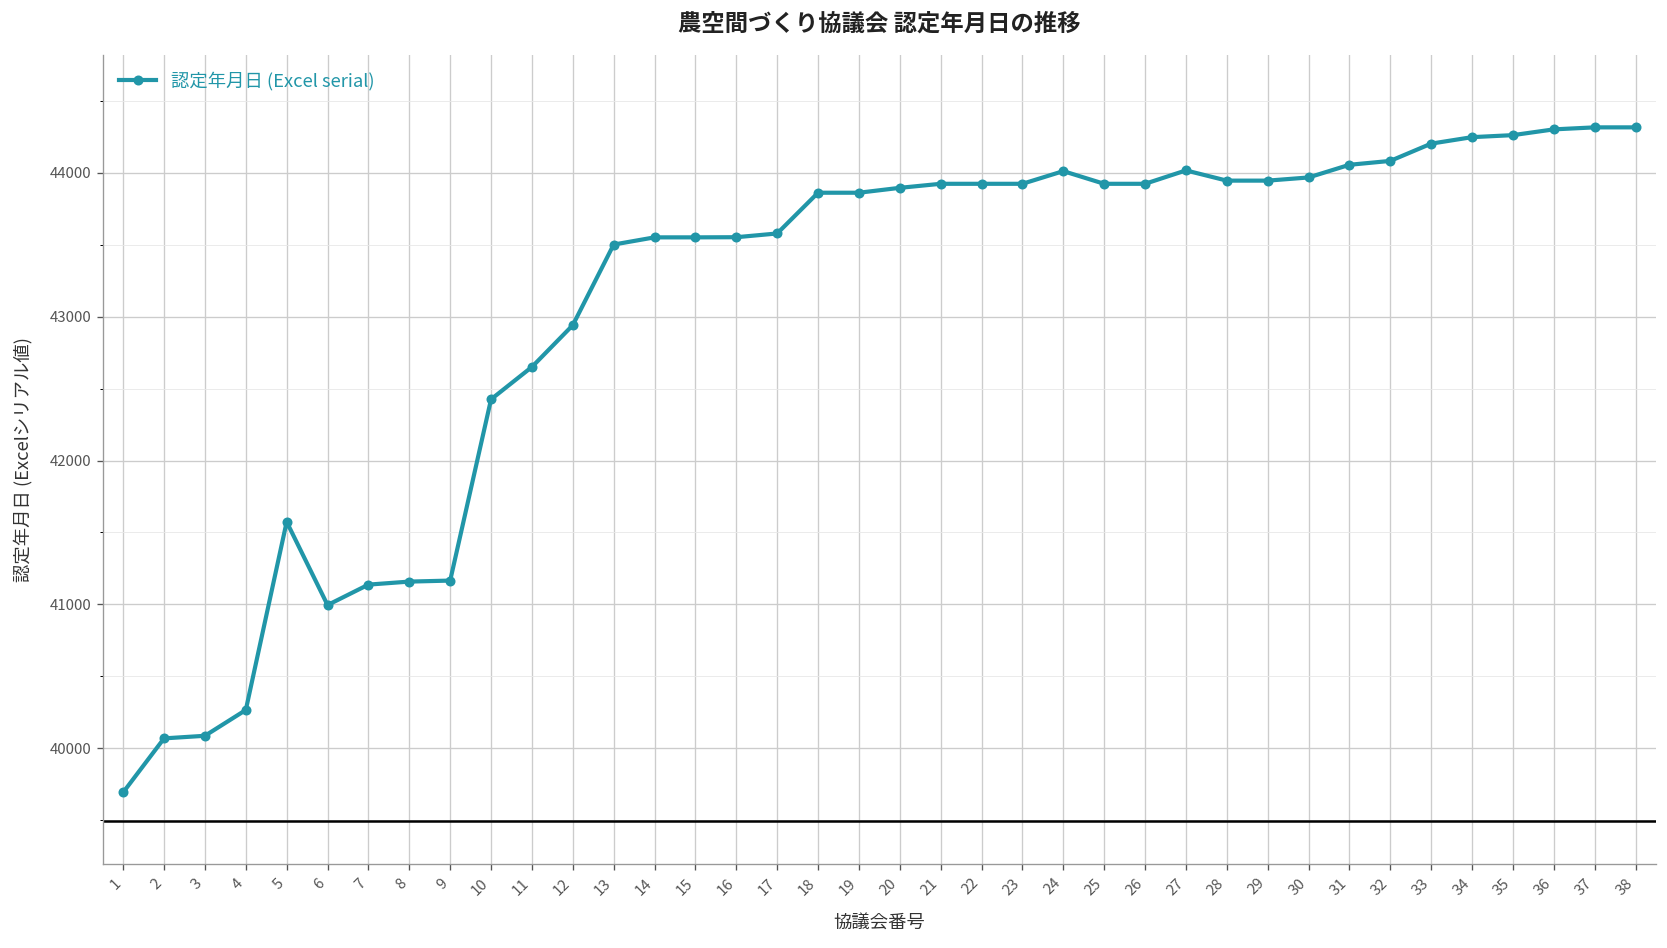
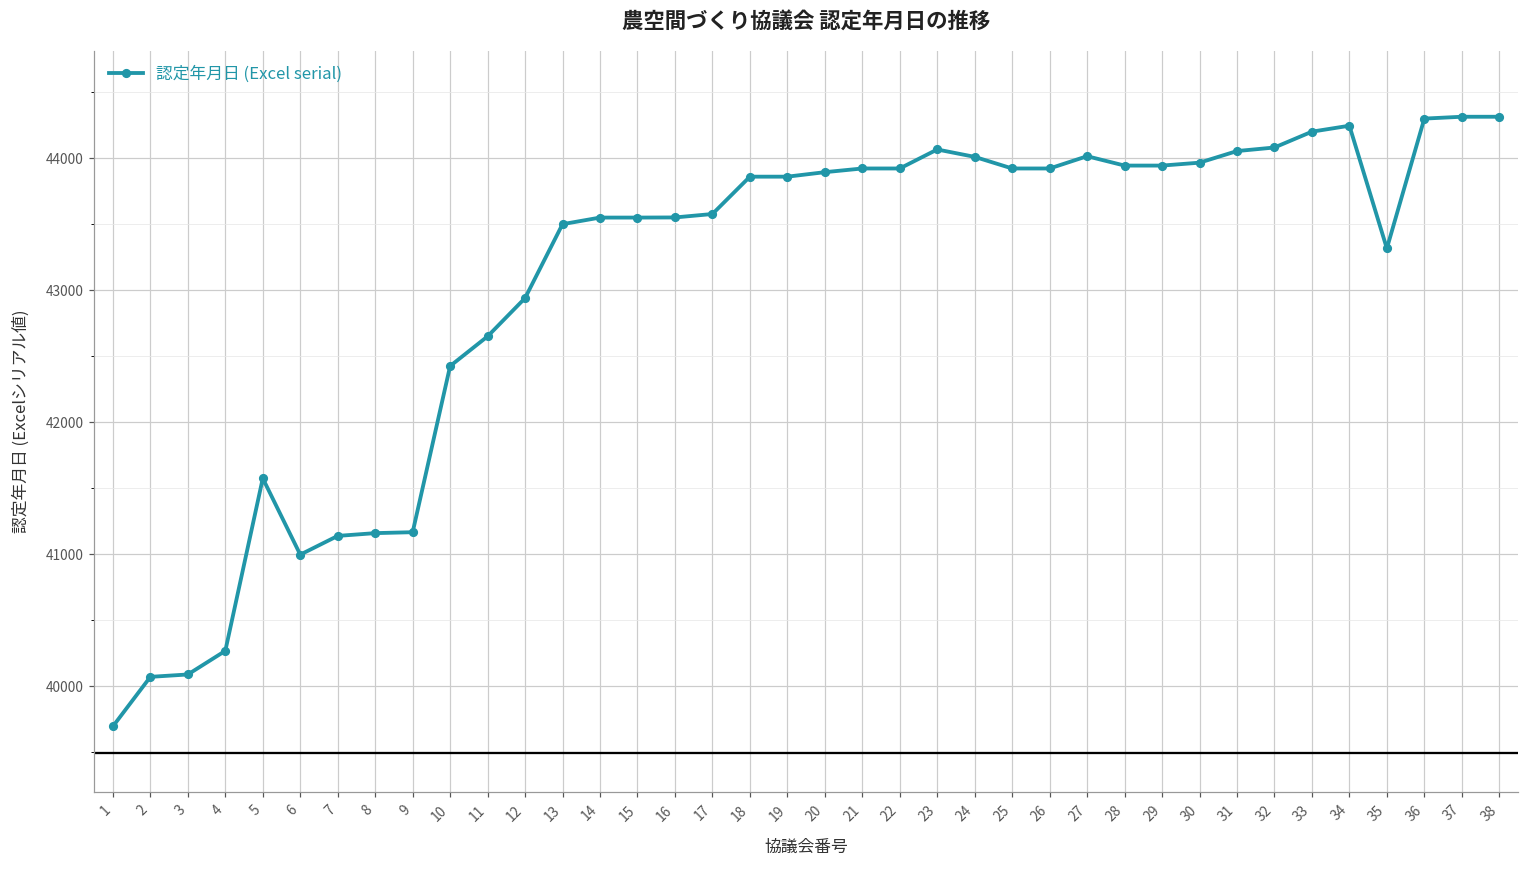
23: 43920 -> 44070
35: 44260 -> 43320
